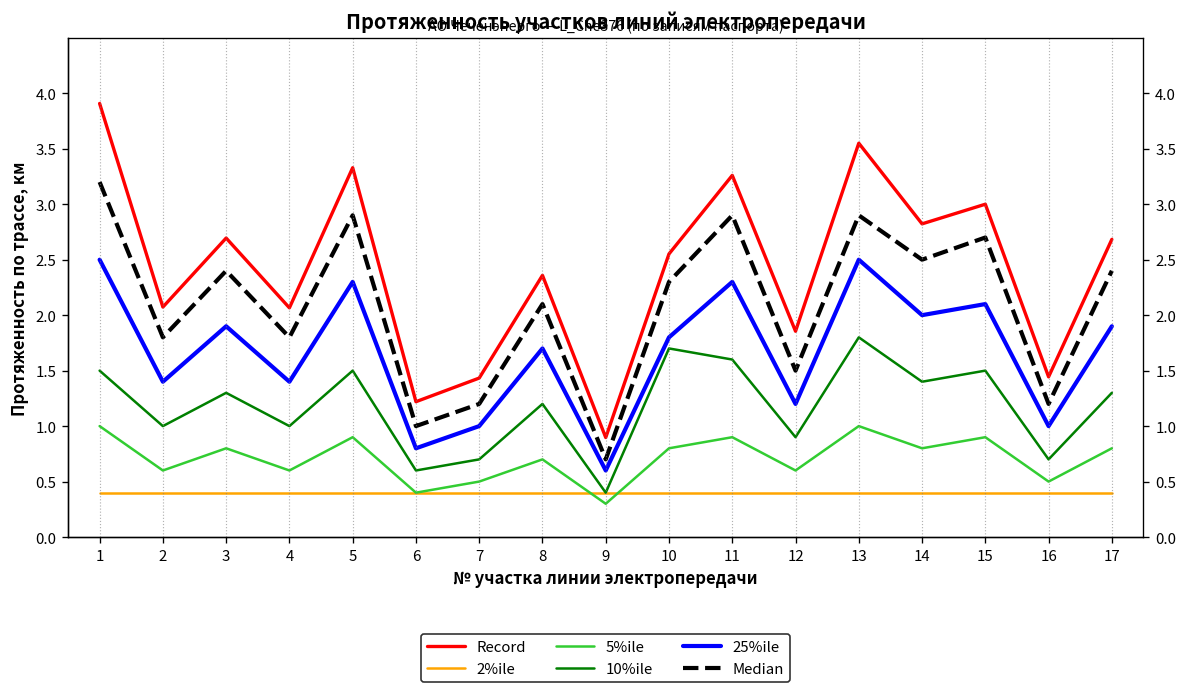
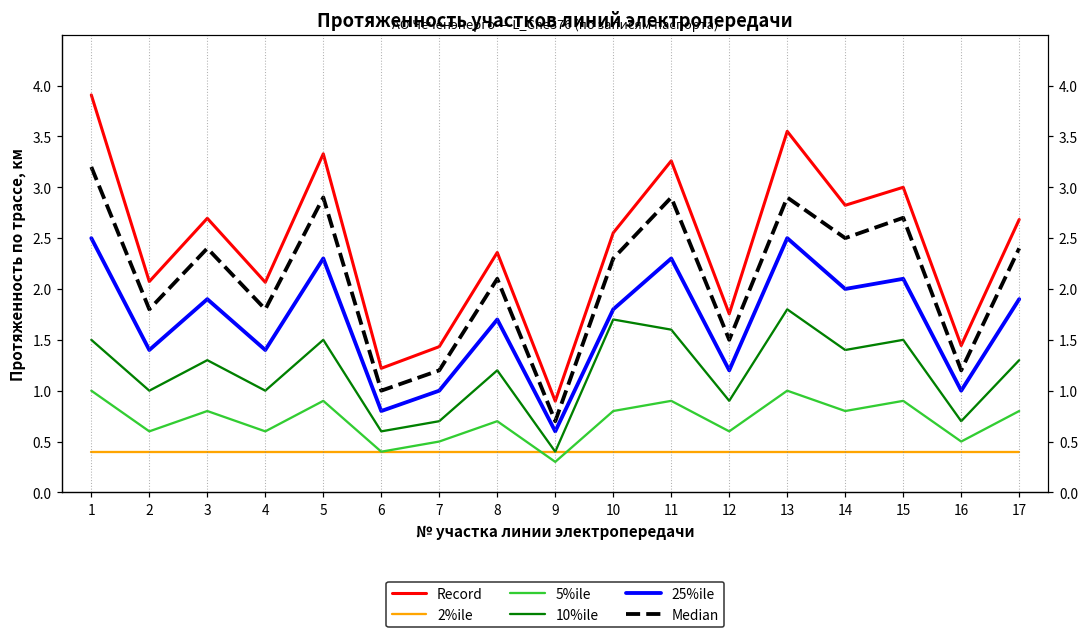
Record, 12: 1.9 -> 1.8
